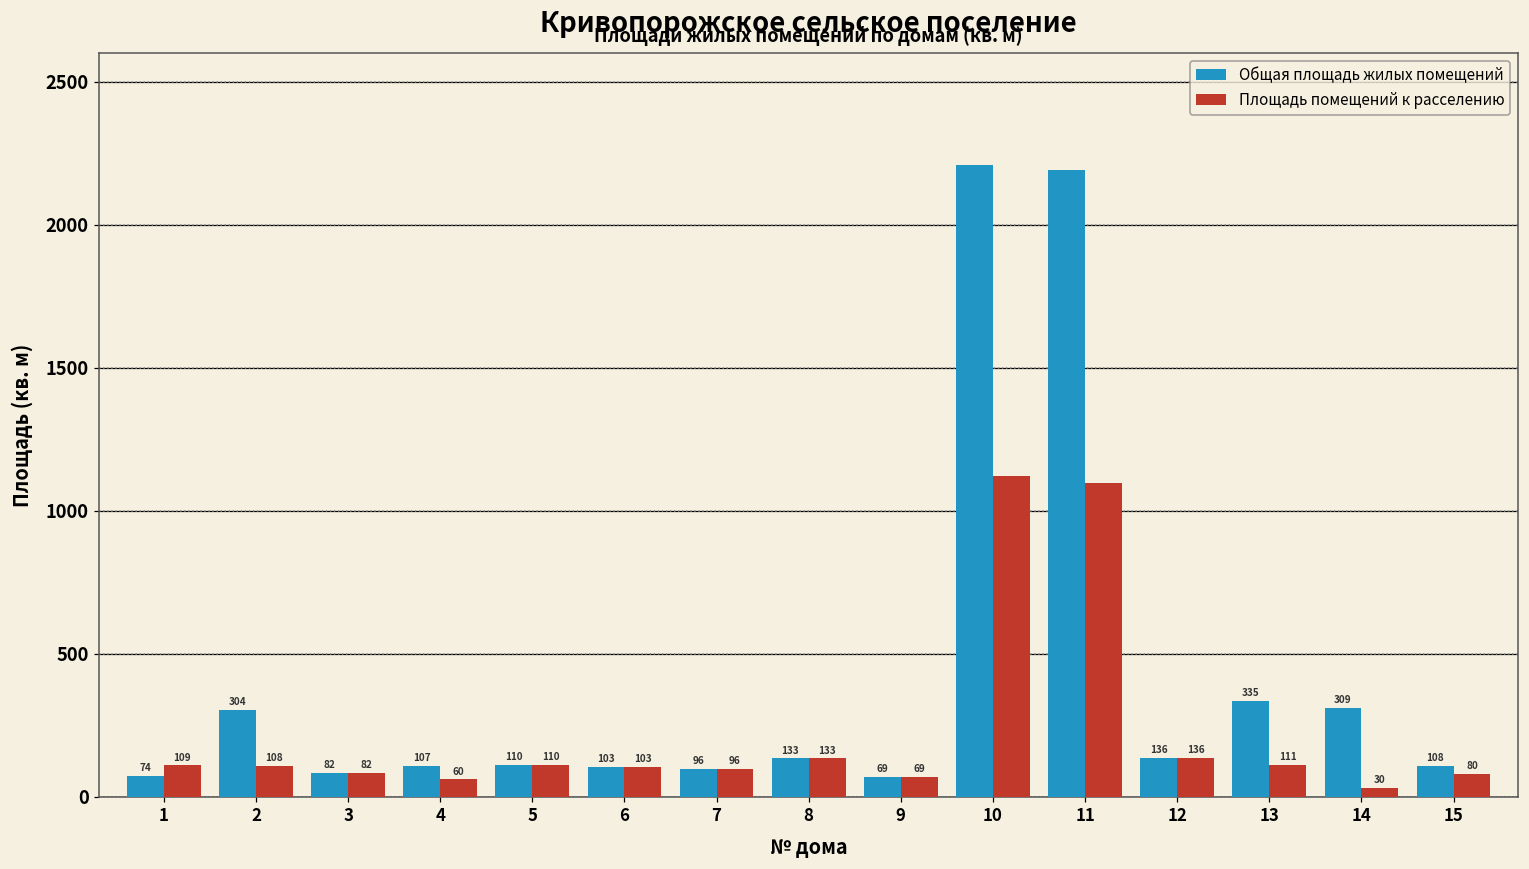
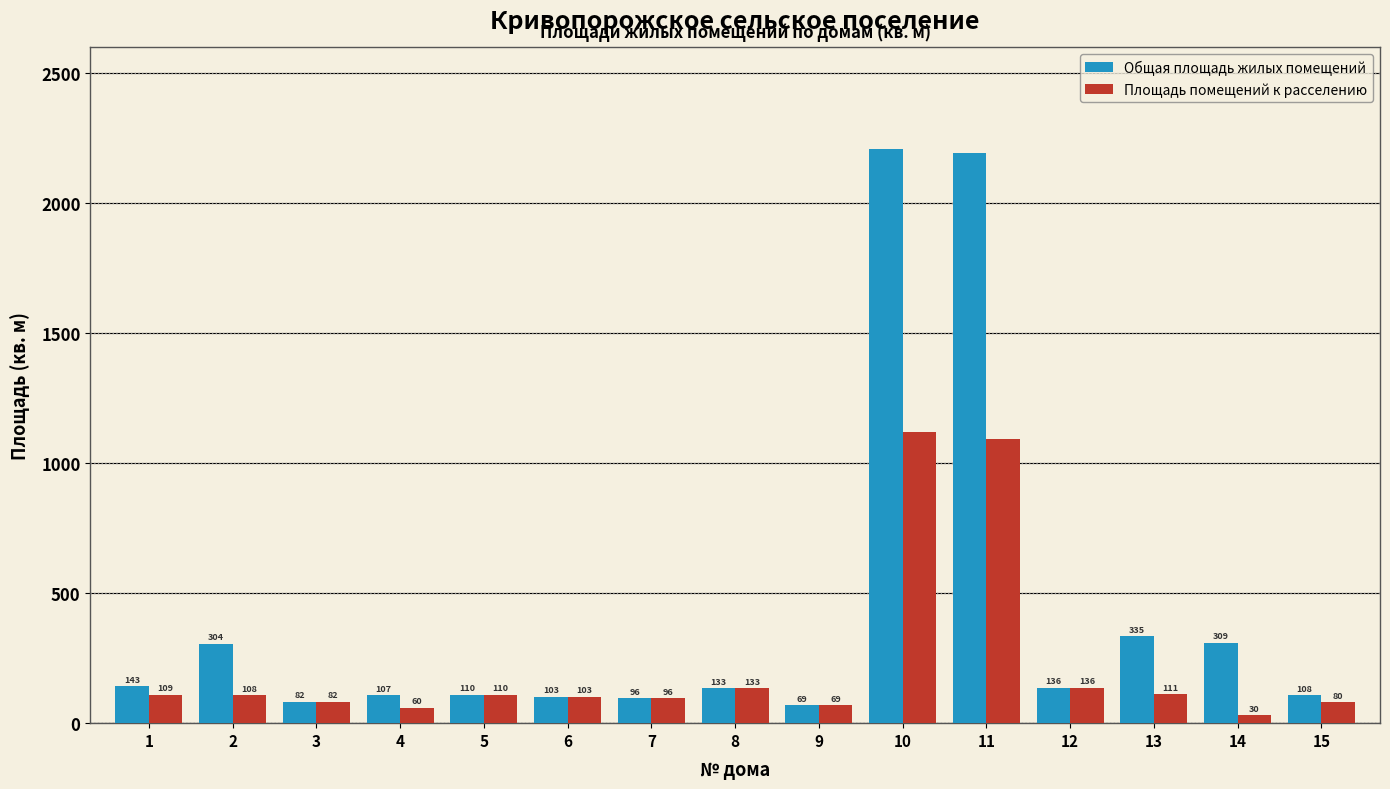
Общая площадь жилых помещений, 1: 74 -> 143
